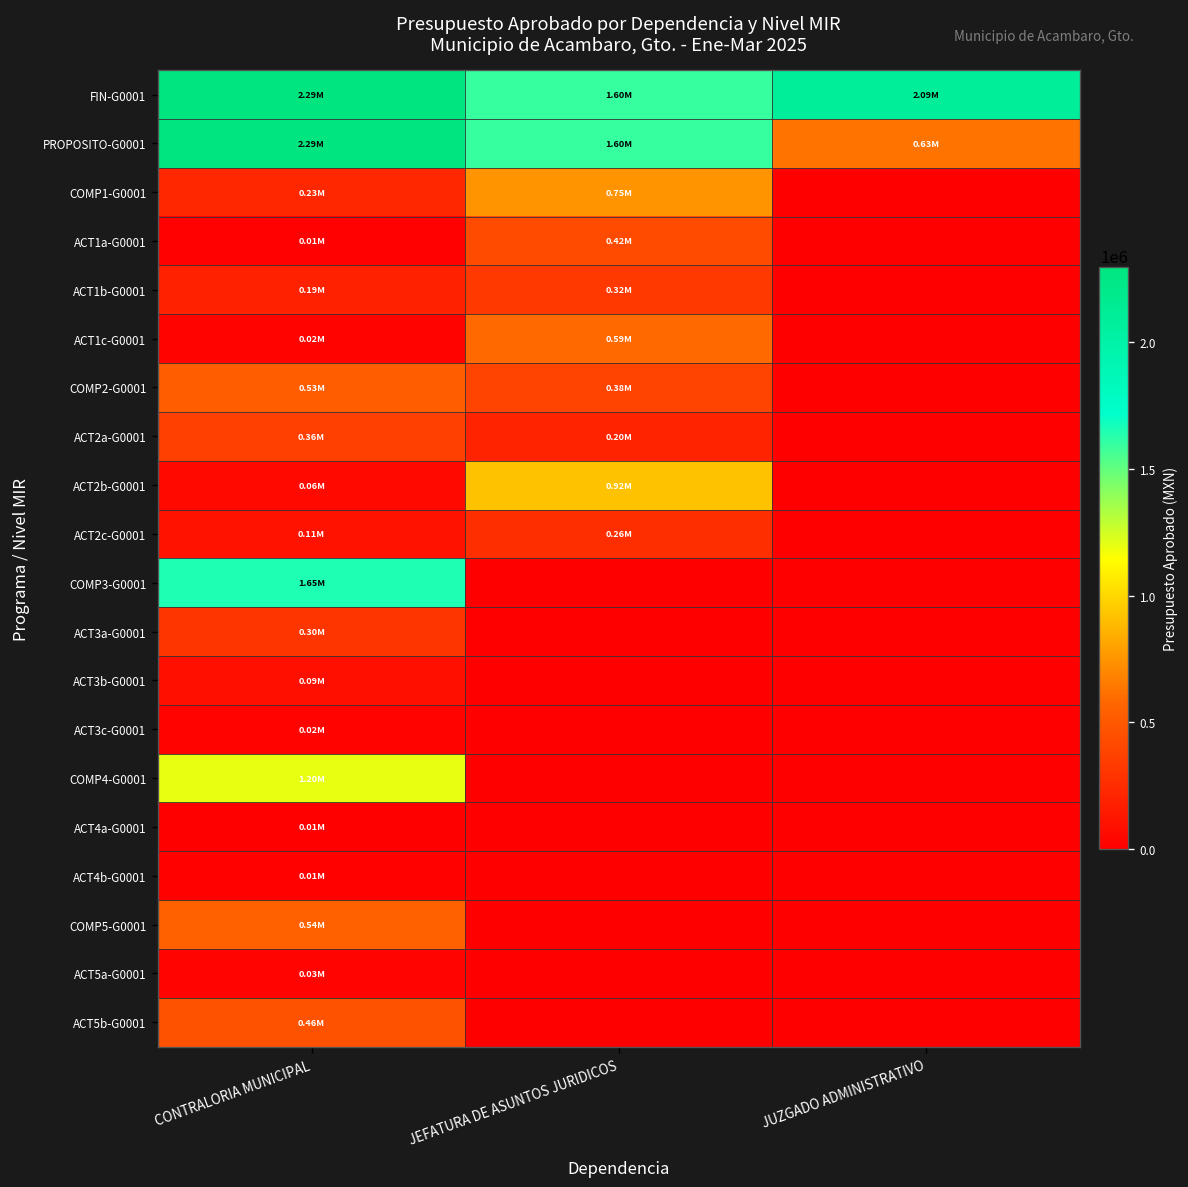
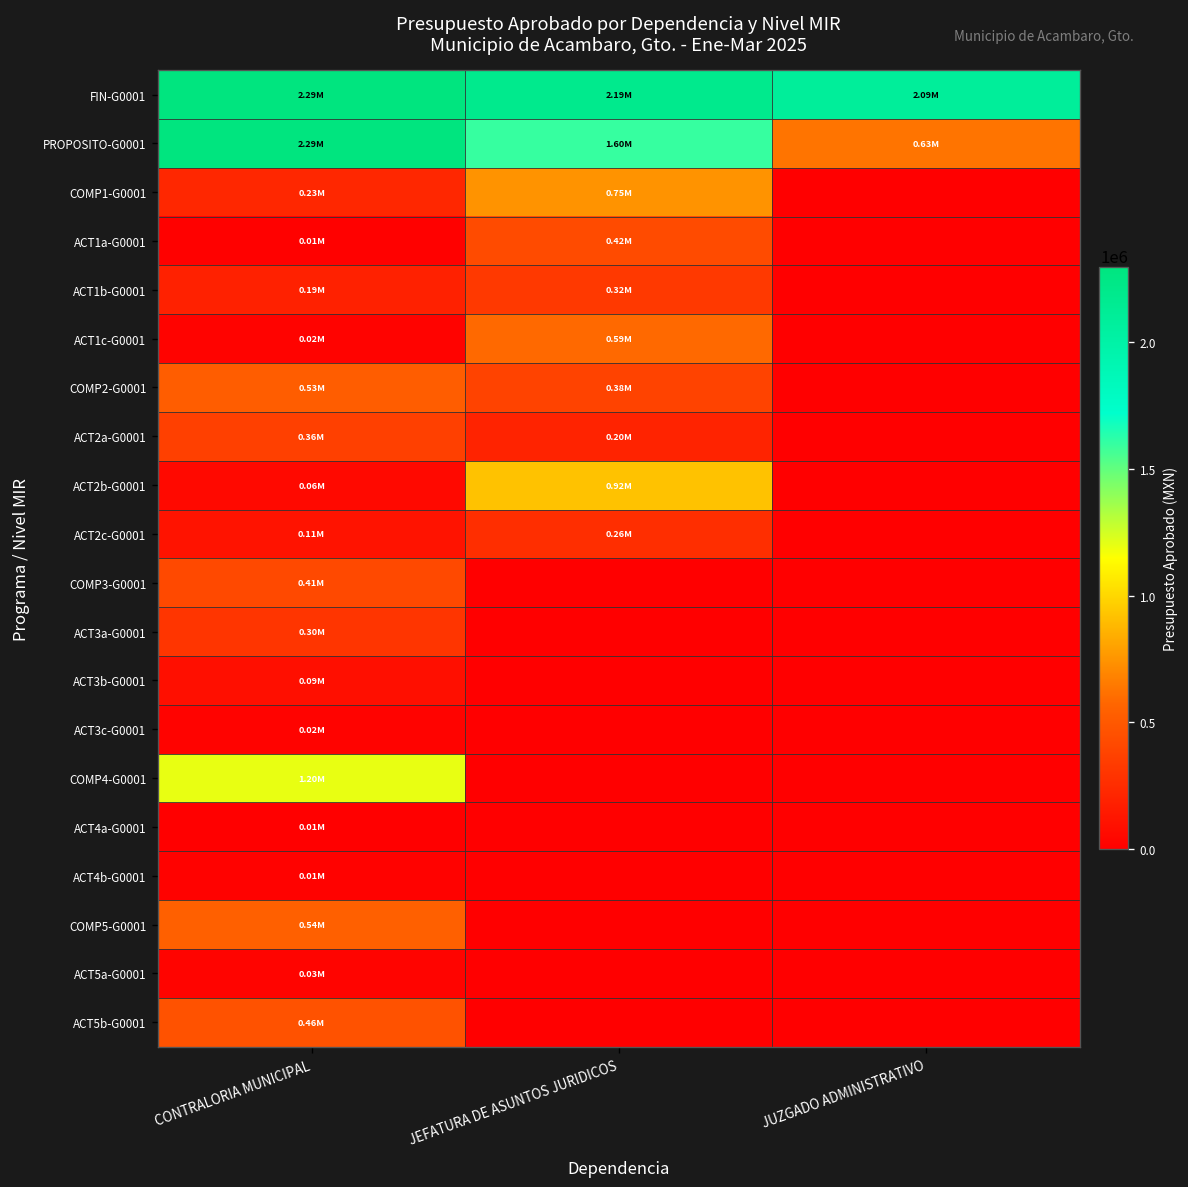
FIN-G0001, JEFATURA DE ASUNTOS JURIDICOS: 1.60M -> 2.19M
COMP3-G0001, CONTRALORIA MUNICIPAL: 1.65M -> 0.41M
